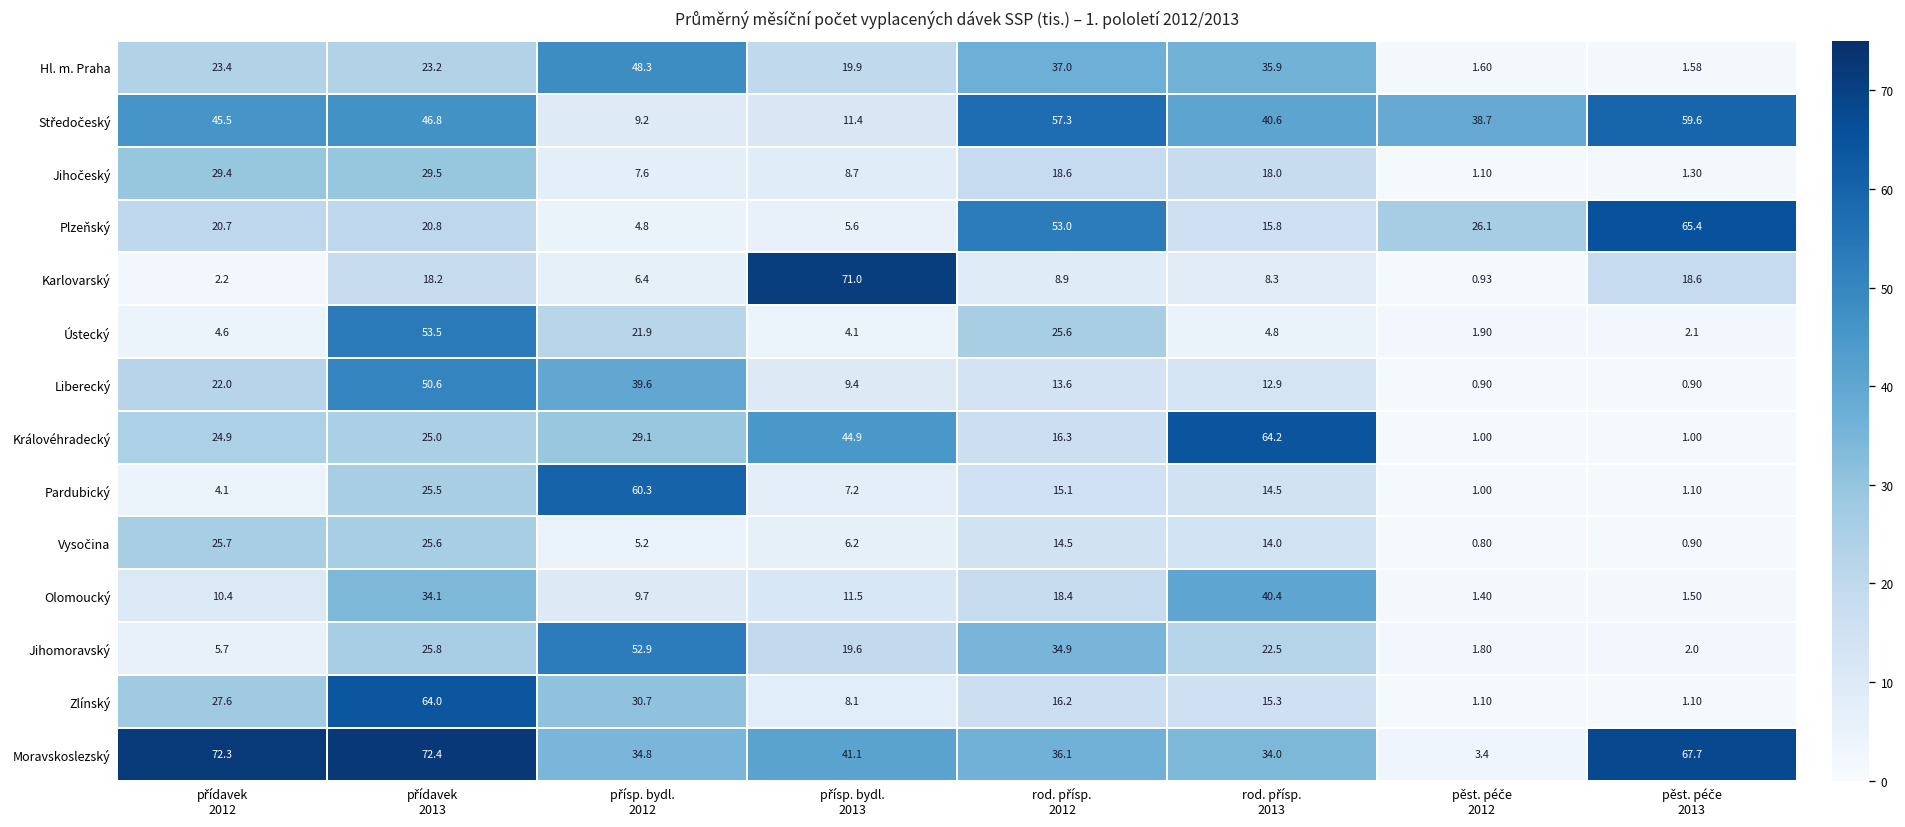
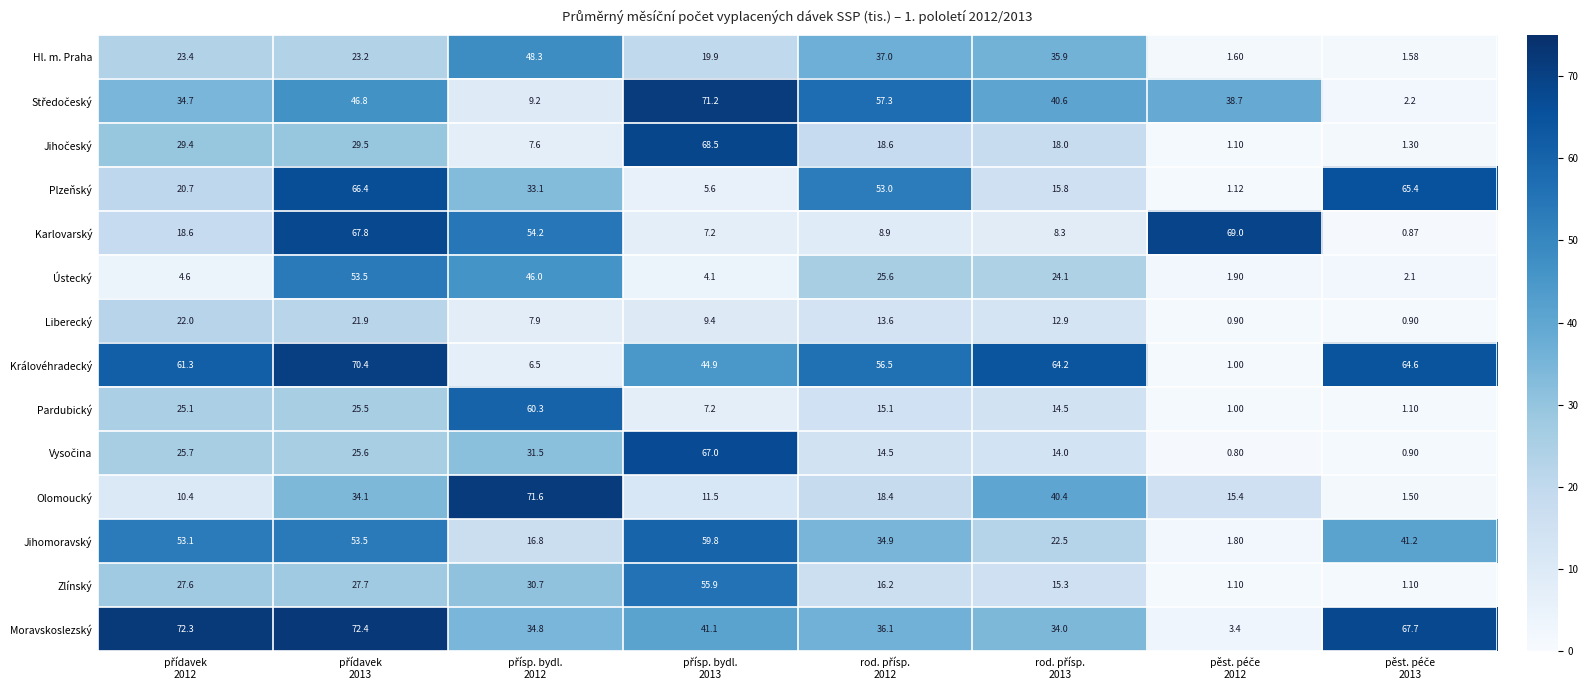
Středočeský, přídavek 2012: 45.5 -> 34.7
Středočeský, přísp. bydl. 2013: 11.4 -> 71.2
Středočeský, pěst. péče 2013: 59.6 -> 2.2
Jihočeský, přísp. bydl. 2013: 8.7 -> 68.5
Plzeňský, přídavek 2013: 20.8 -> 66.4
Plzeňský, přísp. bydl. 2012: 4.8 -> 33.1
Plzeňský, pěst. péče 2012: 26.1 -> 1.12
Karlovarský, přídavek 2012: 2.2 -> 18.6
Karlovarský, přídavek 2013: 18.2 -> 67.8
Karlovarský, přísp. bydl. 2012: 6.4 -> 54.2
Karlovarský, přísp. bydl. 2013: 71.0 -> 7.2
Karlovarský, pěst. péče 2012: 0.93 -> 69.0
Karlovarský, pěst. péče 2013: 18.6 -> 0.87
Ústecký, přísp. bydl. 2012: 21.9 -> 46.0
Ústecký, rod. přísp. 2013: 4.8 -> 24.1
Liberecký, přídavek 2013: 50.6 -> 21.9
Liberecký, přísp. bydl. 2012: 39.6 -> 7.9
Královéhradecký, přídavek 2012: 24.9 -> 61.3
Královéhradecký, přídavek 2013: 25.0 -> 70.4
Královéhradecký, přísp. bydl. 2012: 29.1 -> 6.5
Královéhradecký, rod. přísp. 2012: 16.3 -> 56.5
Královéhradecký, pěst. péče 2013: 1.00 -> 64.6
Pardubický, přídavek 2012: 4.1 -> 25.1
Vysočina, přísp. bydl. 2012: 5.2 -> 31.5
Vysočina, přísp. bydl. 2013: 6.2 -> 67.0
Olomoucký, přísp. bydl. 2012: 9.7 -> 71.6
Olomoucký, pěst. péče 2012: 1.40 -> 15.4
Jihomoravský, přídavek 2012: 5.7 -> 53.1
Jihomoravský, přídavek 2013: 25.8 -> 53.5
Jihomoravský, přísp. bydl. 2012: 52.9 -> 16.8
Jihomoravský, přísp. bydl. 2013: 19.6 -> 59.8
Jihomoravský, pěst. péče 2013: 2.0 -> 41.2
Zlínský, přídavek 2013: 64.0 -> 27.7
Zlínský, přísp. bydl. 2013: 8.1 -> 55.9
